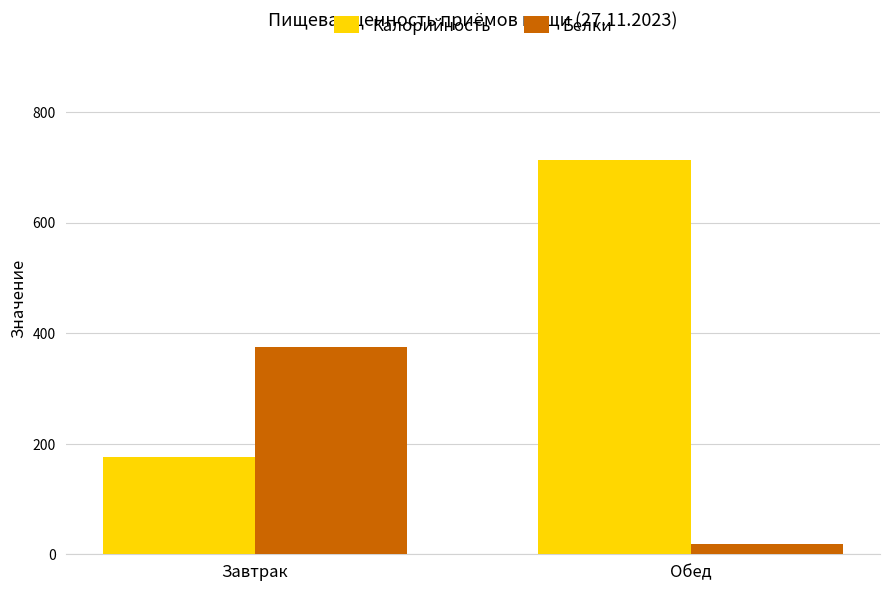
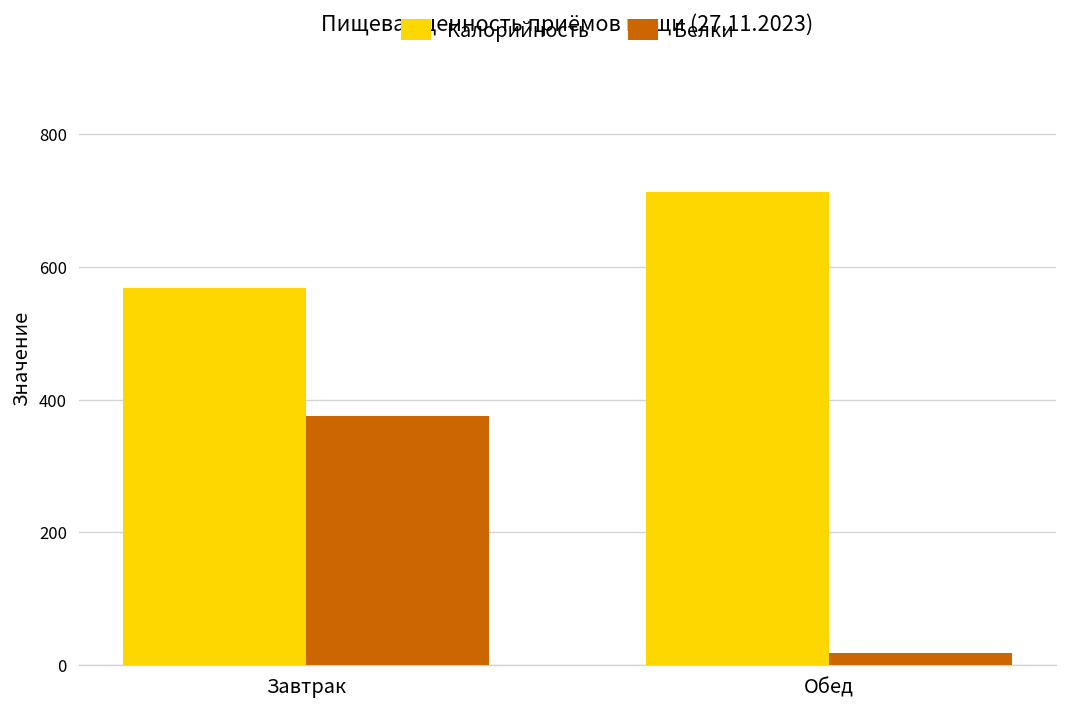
Калорийность, Завтрак: 180 -> 570
